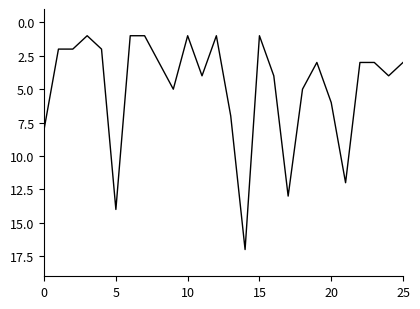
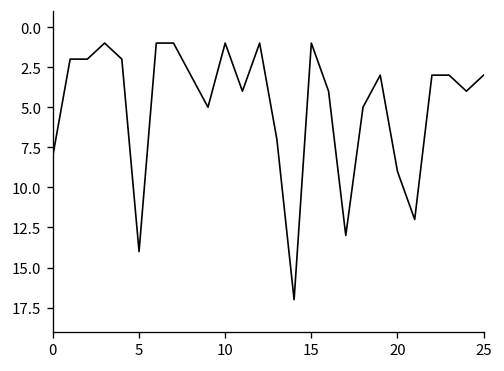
20: 6 -> 9
